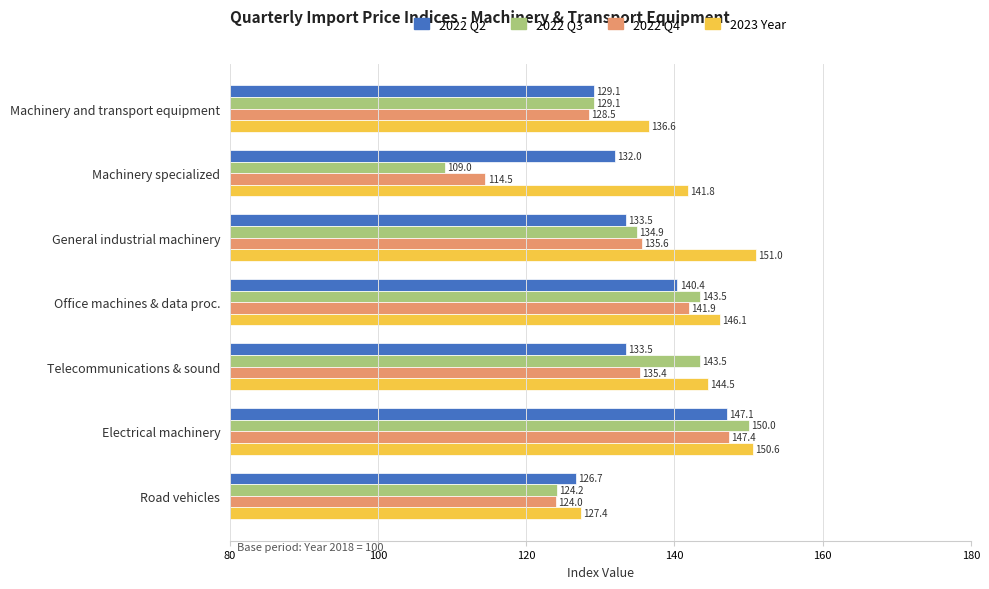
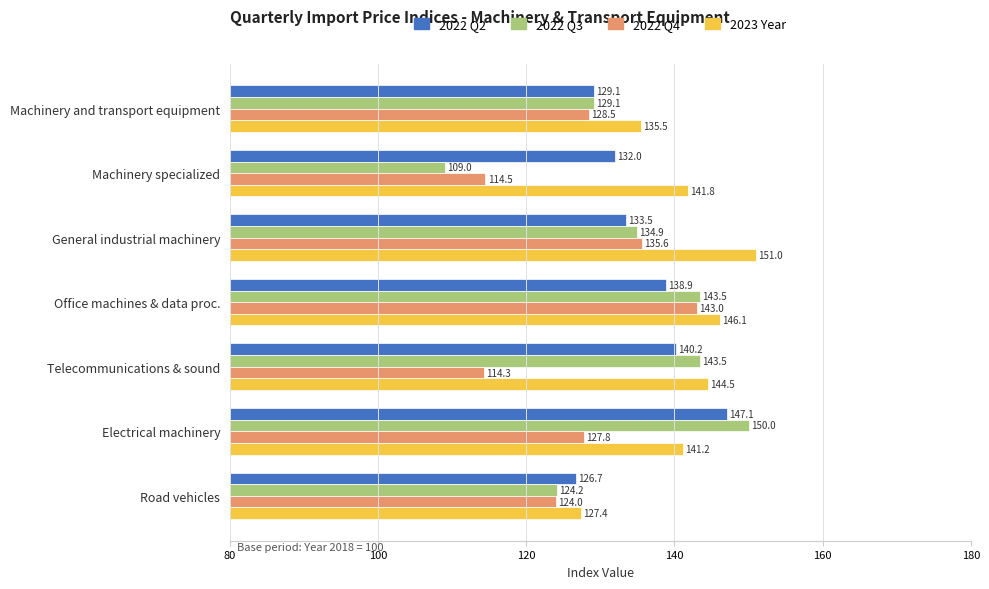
2023 Year, Machinery and transport equipment: 136.6 -> 135.5
2022 Q2, Office machines & data proc.: 140.4 -> 138.9
2022 Q4, Office machines & data proc.: 141.9 -> 143.0
2022 Q2, Telecommunications & sound: 133.5 -> 140.2
2022 Q4, Telecommunications & sound: 135.4 -> 114.3
2022 Q4, Electrical machinery: 147.4 -> 127.8
2023 Year, Electrical machinery: 150.6 -> 141.2
